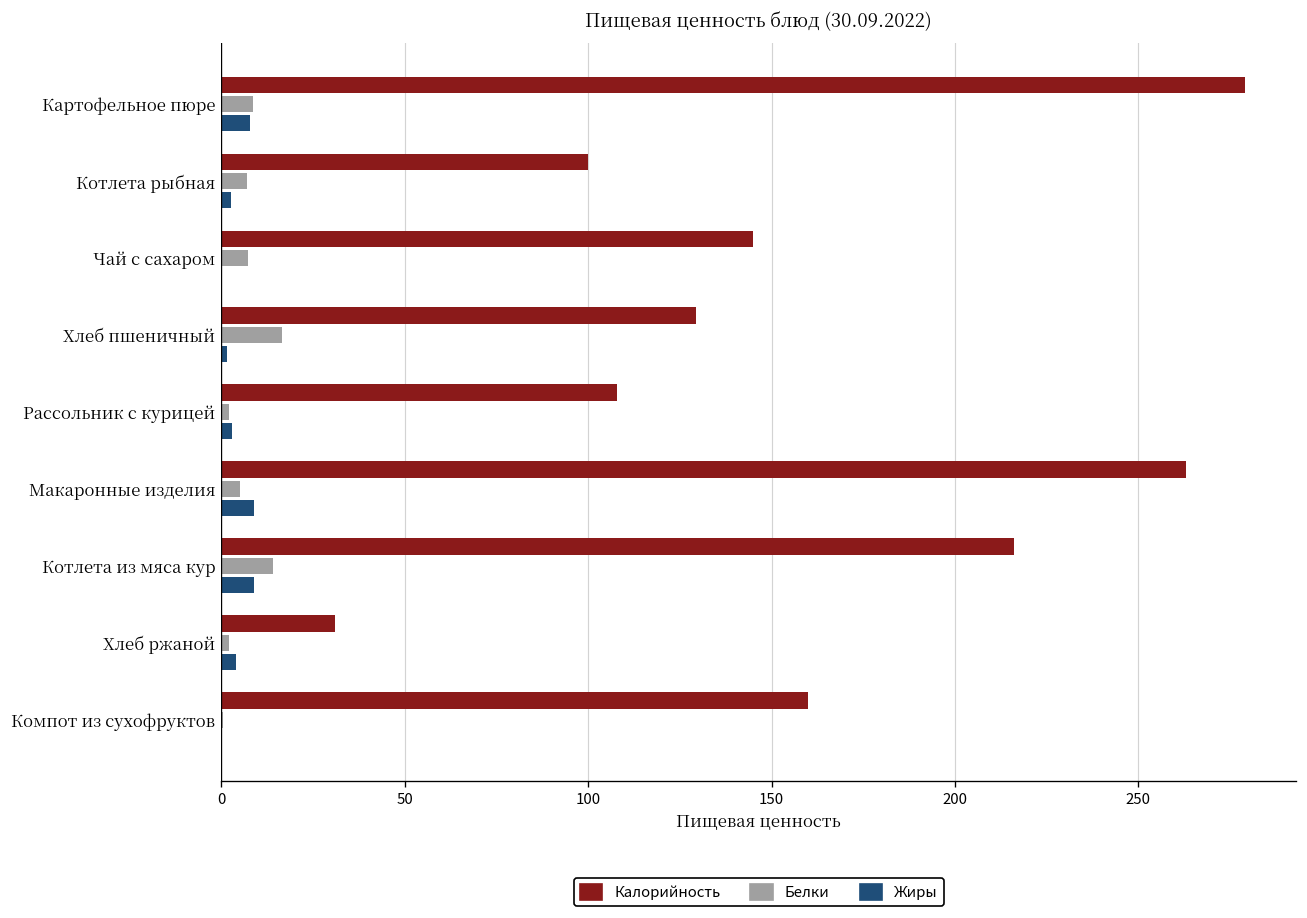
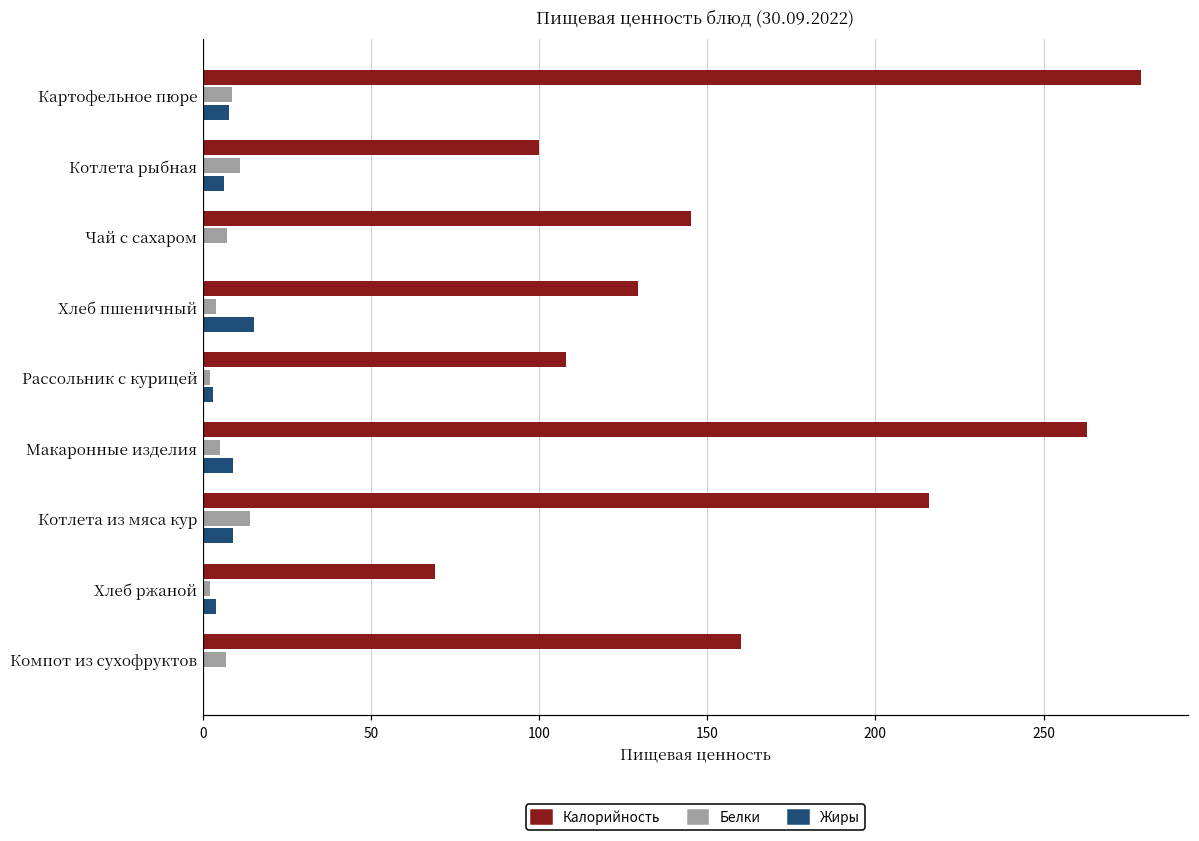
Белки, Котлета рыбная: 7 -> 11
Жиры, Котлета рыбная: 3 -> 6
Белки, Хлеб пшеничный: 16 -> 4
Жиры, Хлеб пшеничный: 2 -> 15
Калорийность, Хлеб ржаной: 31 -> 69
Белки, Компот из сухофруктов: 1 -> 7
